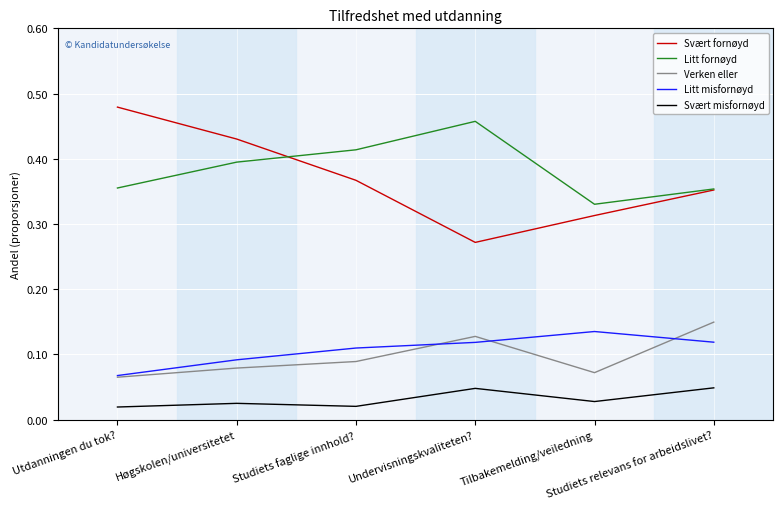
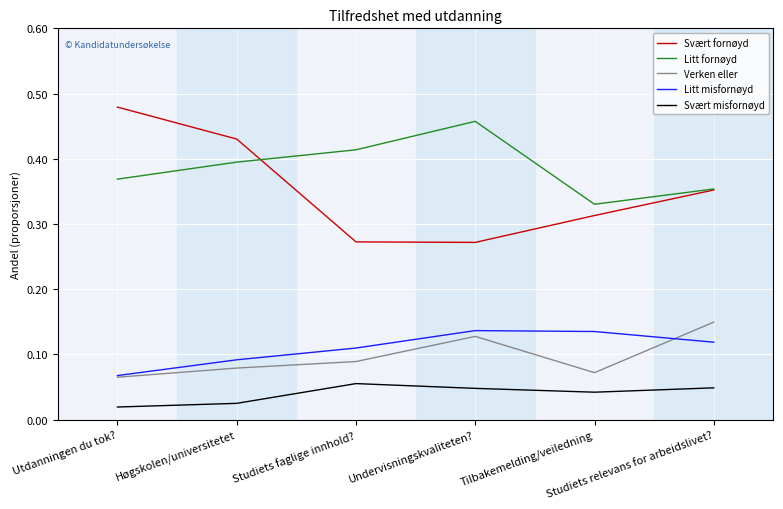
Litt fornøyd, Utdanningen du tok?: 0.36 -> 0.37
Svært fornøyd, Studiets faglige innhold?: 0.37 -> 0.27
Svært misfornøyd, Studiets faglige innhold?: 0.02 -> 0.06
Litt misfornøyd, Undervisningskvaliteten?: 0.12 -> 0.14
Svært misfornøyd, Tilbakemelding/veiledning: 0.03 -> 0.04
